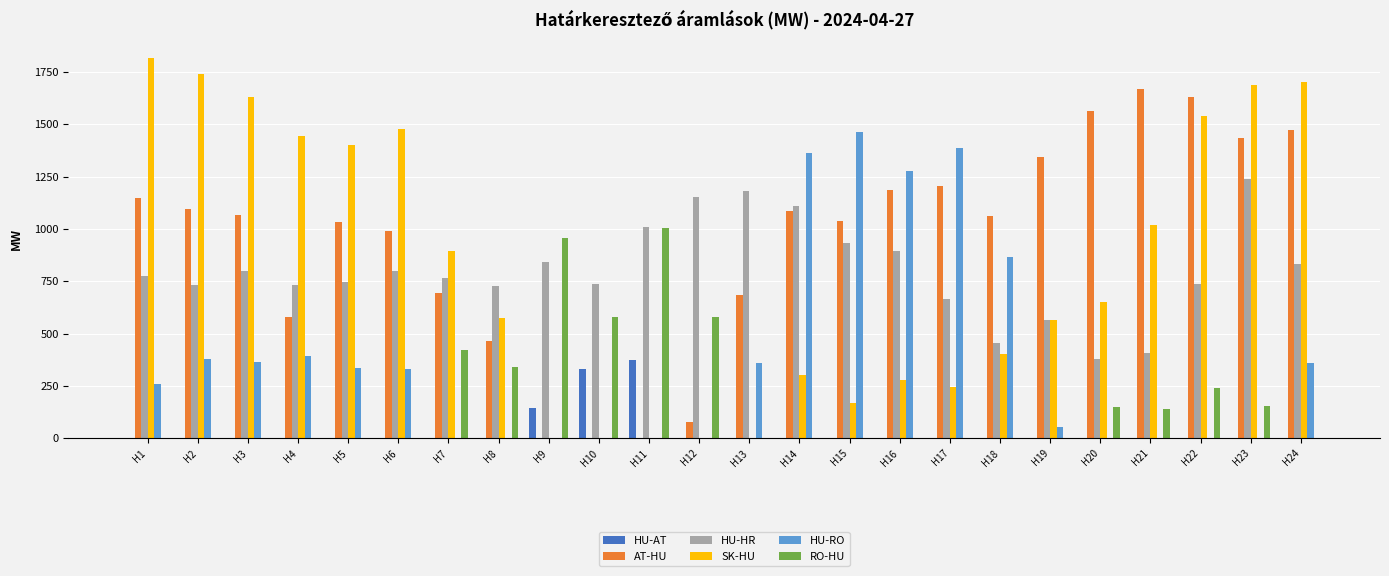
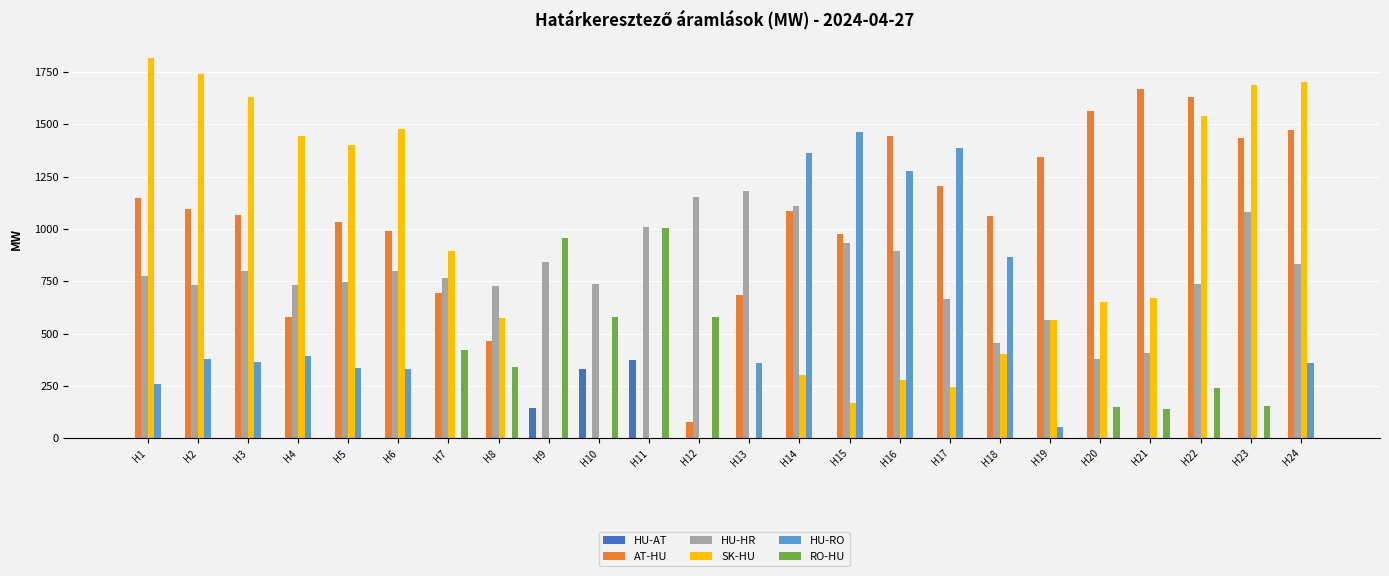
AT-HU, H15: 1040 -> 980
AT-HU, H16: 1190 -> 1440
SK-HU, H21: 1020 -> 670
HU-HR, H23: 1240 -> 1080
